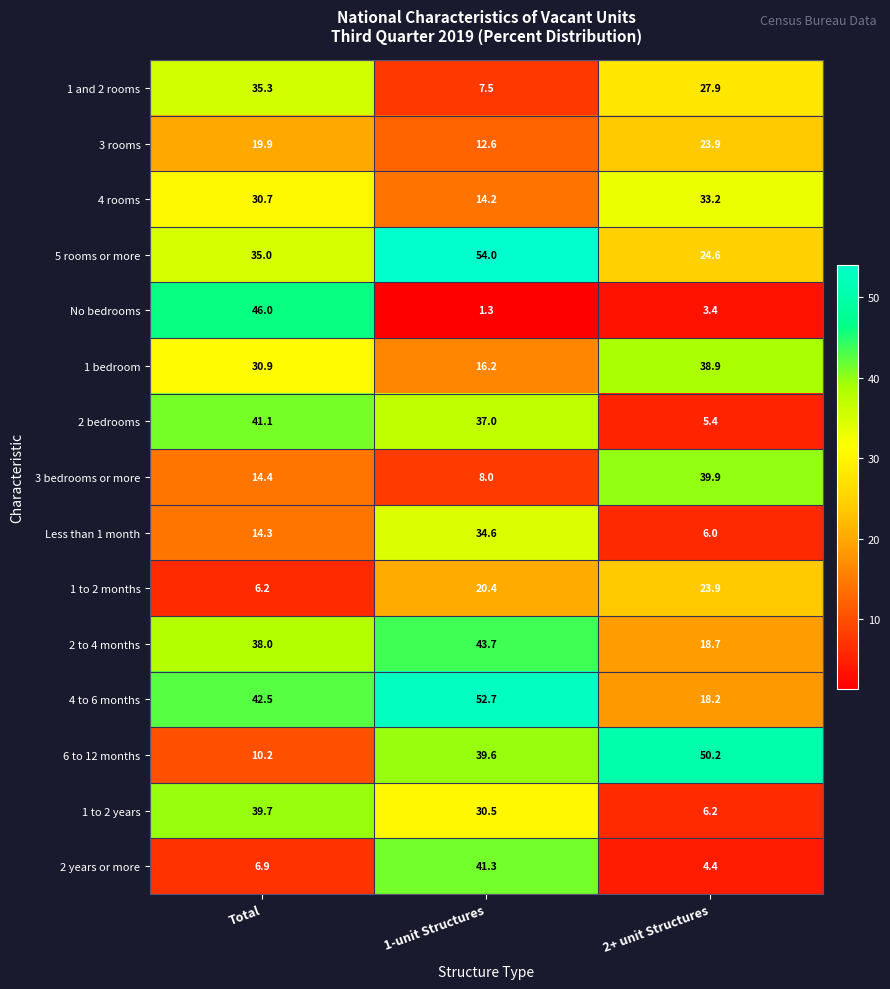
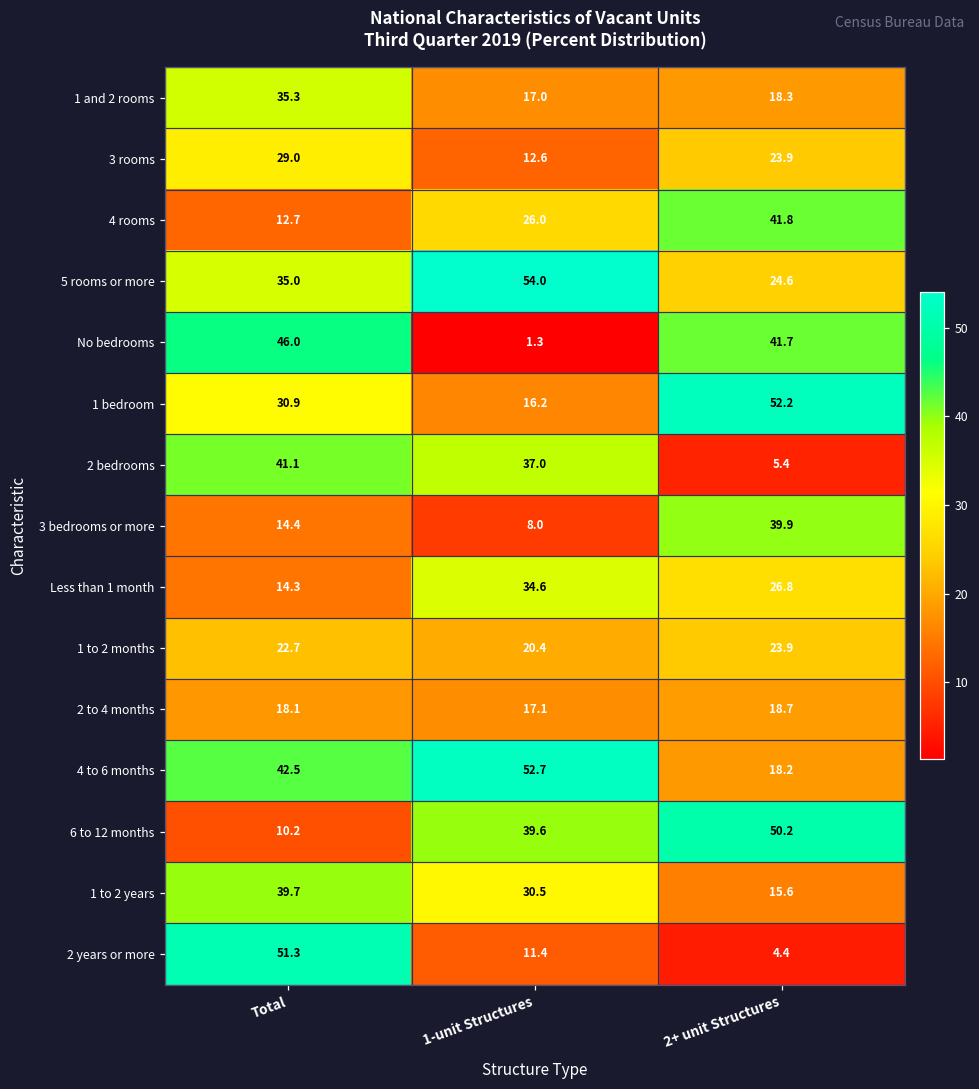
1 and 2 rooms, 1-unit Structures: 7.5 -> 17.0
1 and 2 rooms, 2+ unit Structures: 27.9 -> 18.3
3 rooms, Total: 19.9 -> 29.0
4 rooms, Total: 30.7 -> 12.7
4 rooms, 1-unit Structures: 14.2 -> 26.0
4 rooms, 2+ unit Structures: 33.2 -> 41.8
No bedrooms, 2+ unit Structures: 3.4 -> 41.7
1 bedroom, 2+ unit Structures: 38.9 -> 52.2
Less than 1 month, 2+ unit Structures: 6.0 -> 26.8
1 to 2 months, Total: 6.2 -> 22.7
2 to 4 months, Total: 38.0 -> 18.1
2 to 4 months, 1-unit Structures: 43.7 -> 17.1
1 to 2 years, 2+ unit Structures: 6.2 -> 15.6
2 years or more, Total: 6.9 -> 51.3
2 years or more, 1-unit Structures: 41.3 -> 11.4
